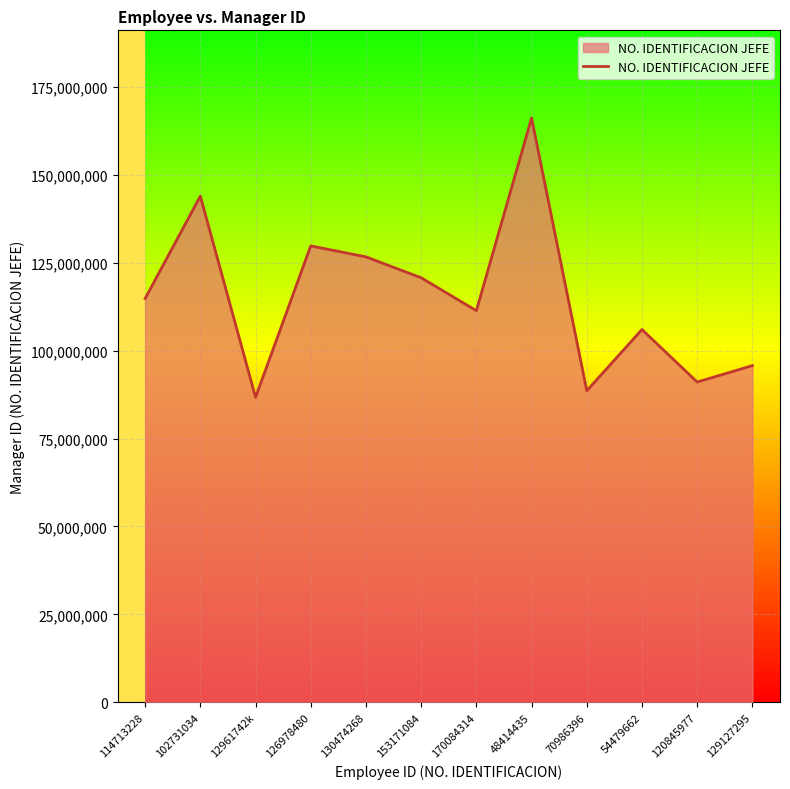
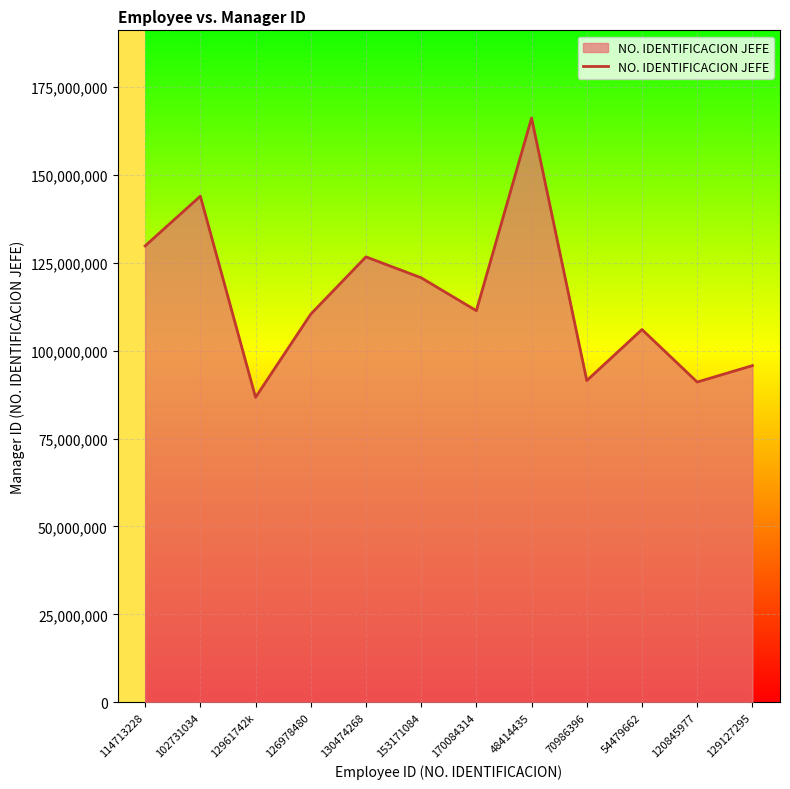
114713228: 115,000,000 -> 130,000,000
126978480: 130,000,000 -> 110,000,000
70986396: 89,000,000 -> 91,000,000
